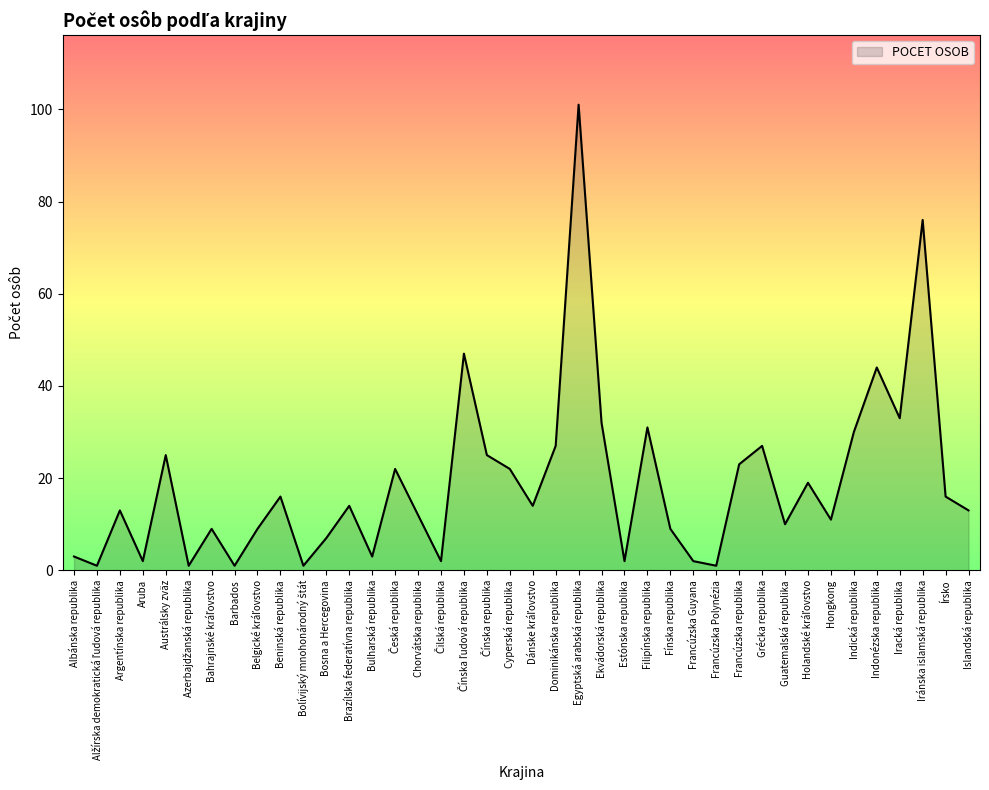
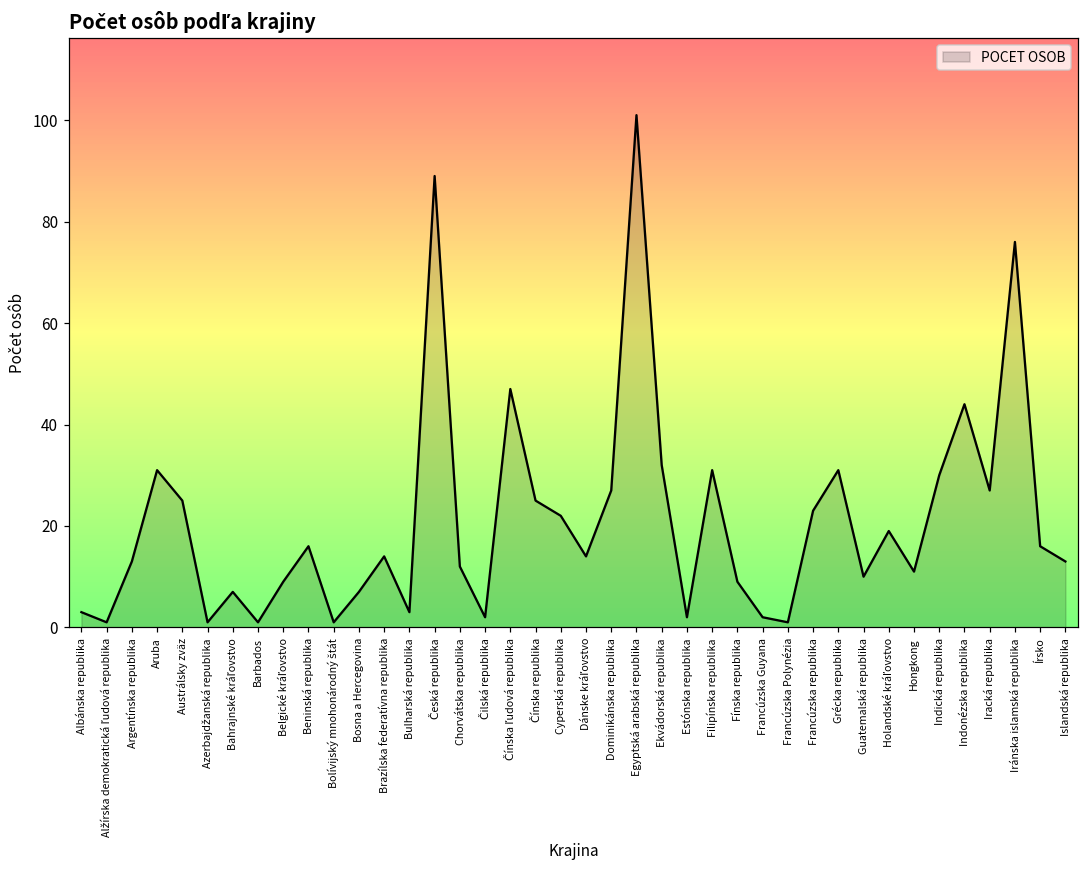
Aruba: 2 -> 31
Bahrajnské kráľovstvo: 9 -> 7
Česká republika: 22 -> 89
Grécka republika: 27 -> 31
Iracká republika: 33 -> 27
